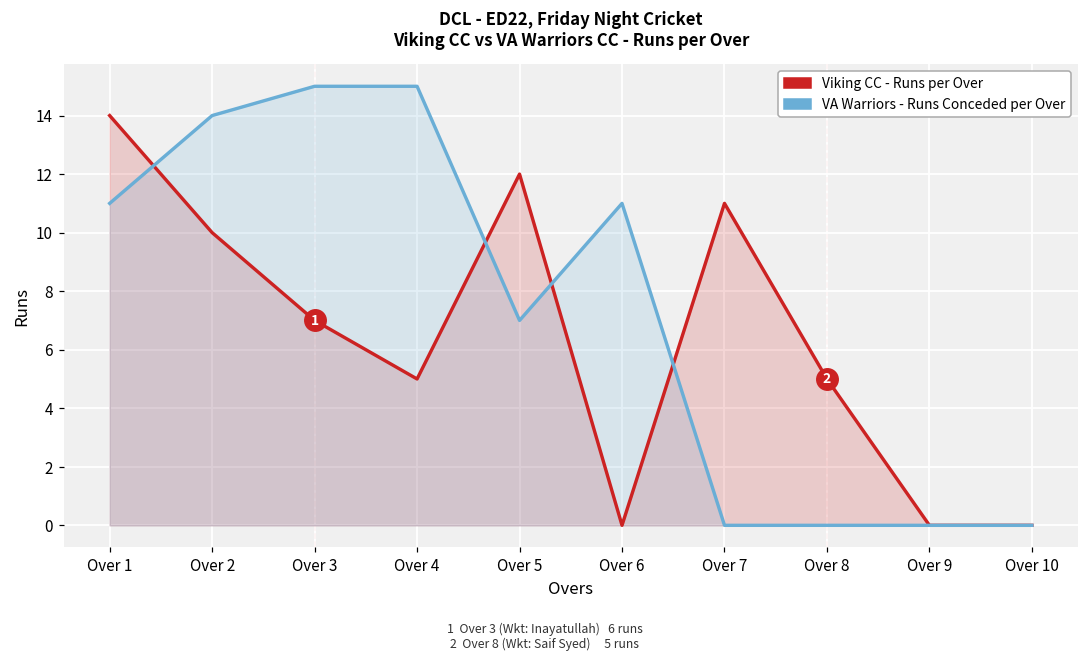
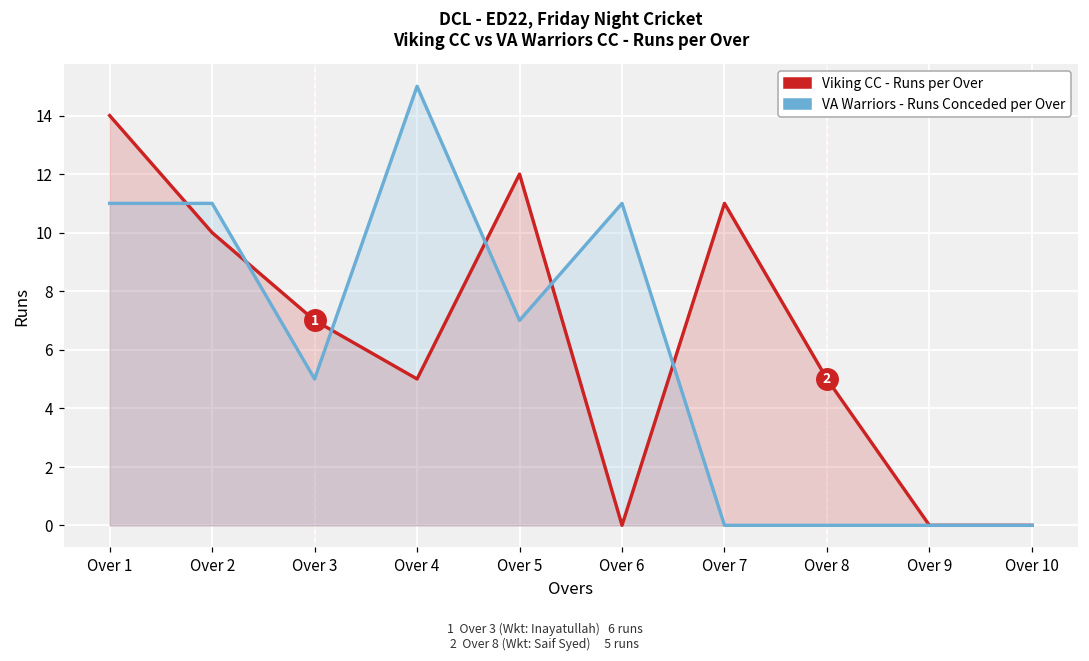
VA Warriors - Runs Conceded per Over, Over 2: 14 -> 11
VA Warriors - Runs Conceded per Over, Over 3: 15 -> 5
